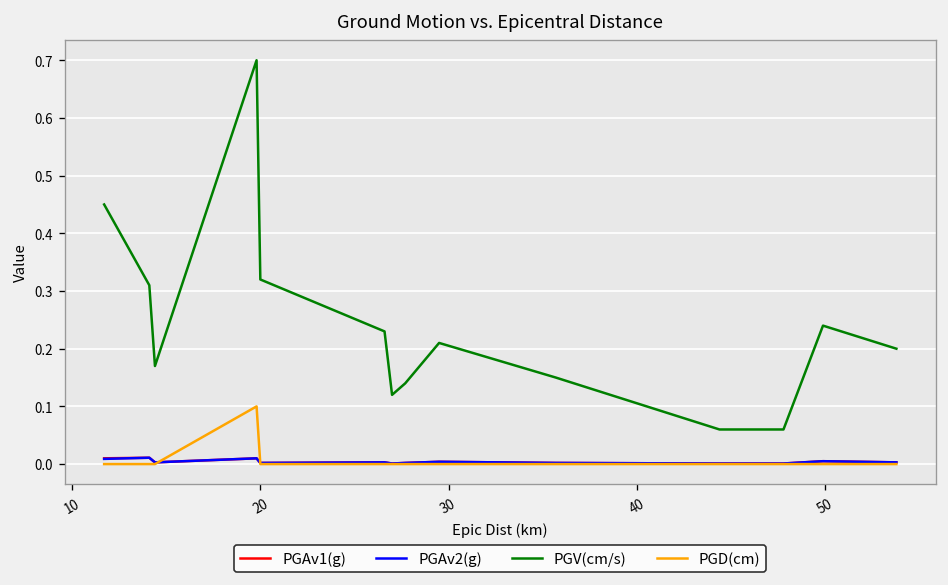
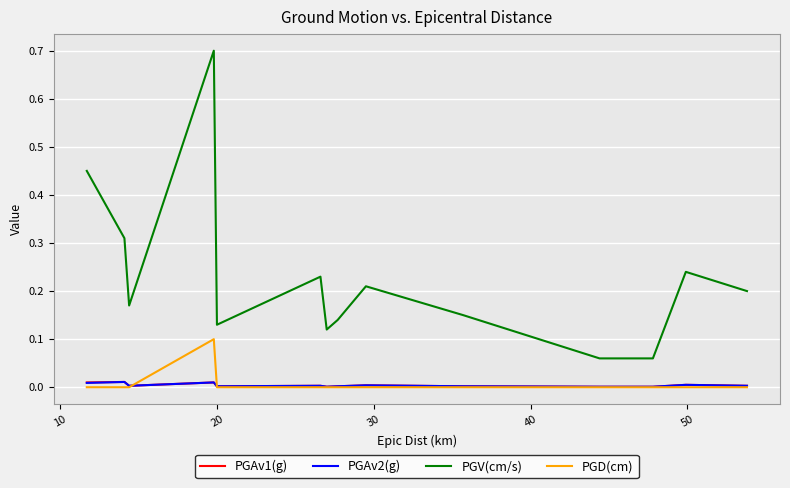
PGV(cm/s), 20: 0.32 -> 0.13
